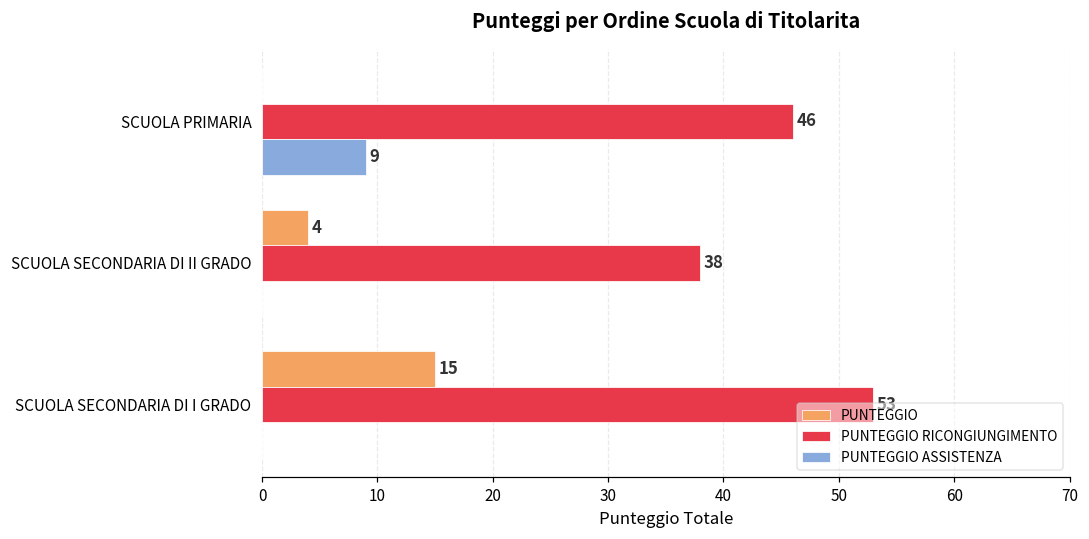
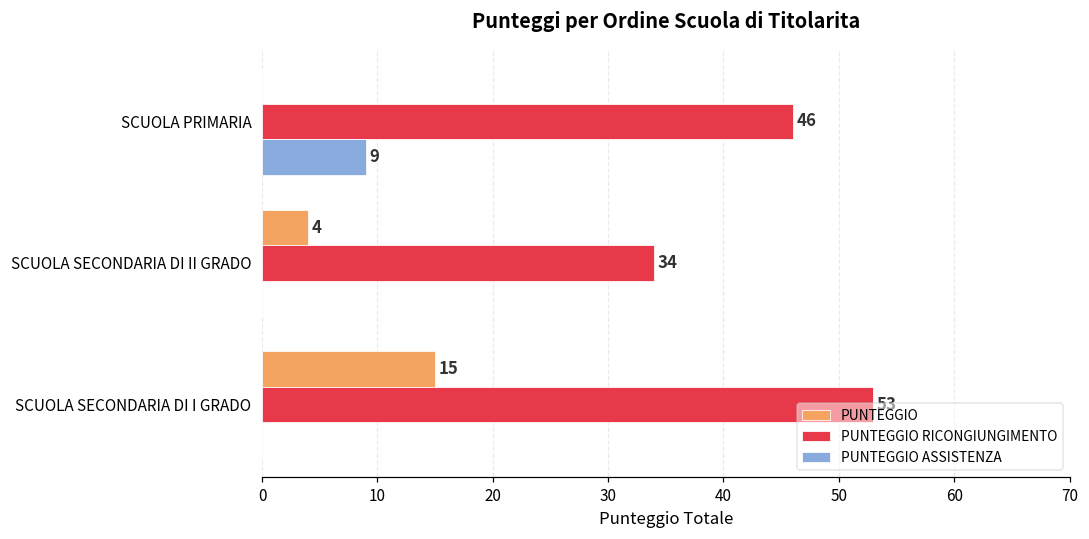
PUNTEGGIO RICONGIUNGIMENTO, SCUOLA SECONDARIA DI II GRADO: 38 -> 34
